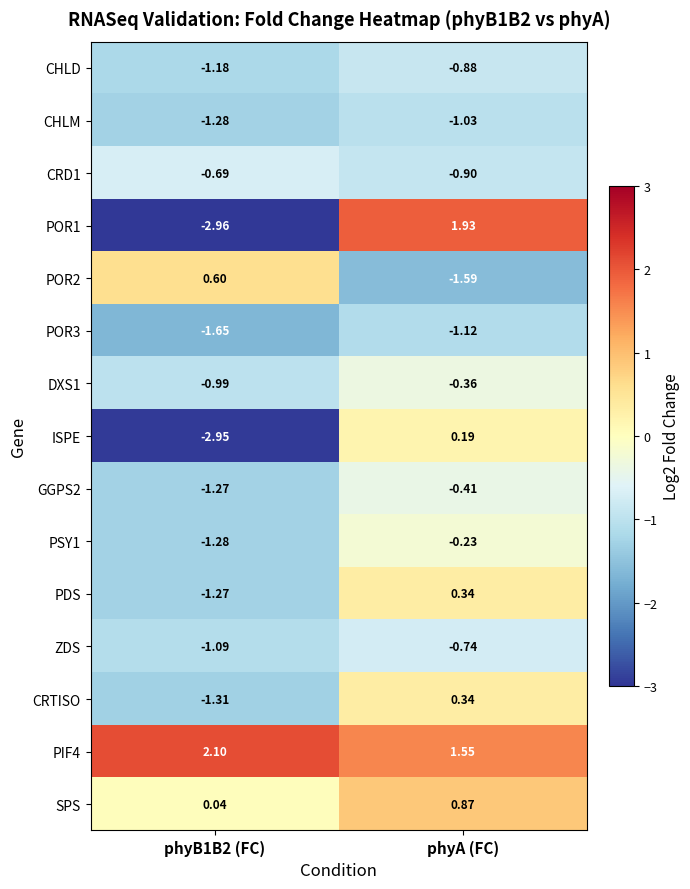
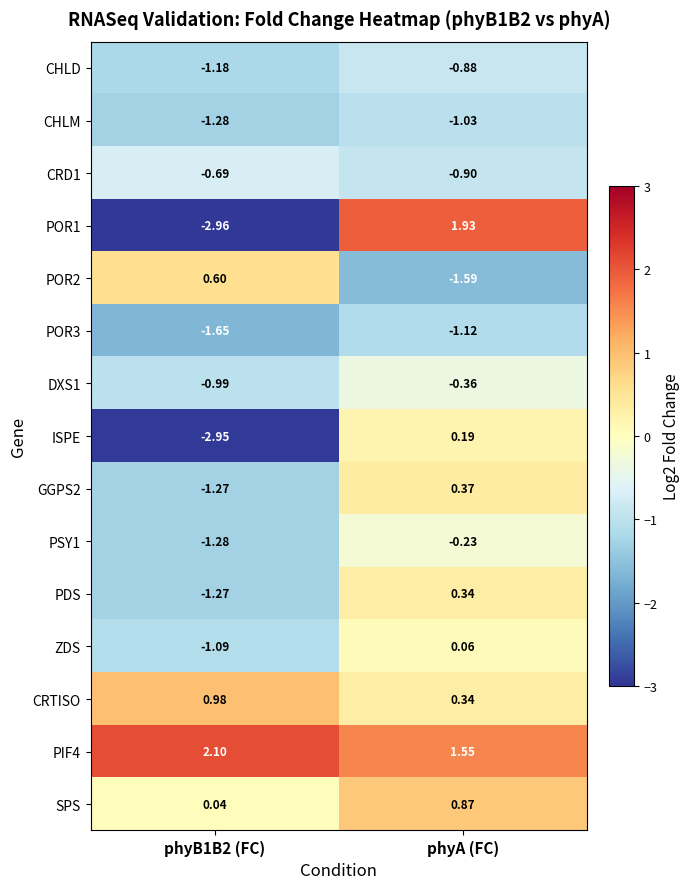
GGPS2, phyA (FC): -0.41 -> 0.37
ZDS, phyA (FC): -0.74 -> 0.06
CRTISO, phyB1B2 (FC): -1.31 -> 0.98
